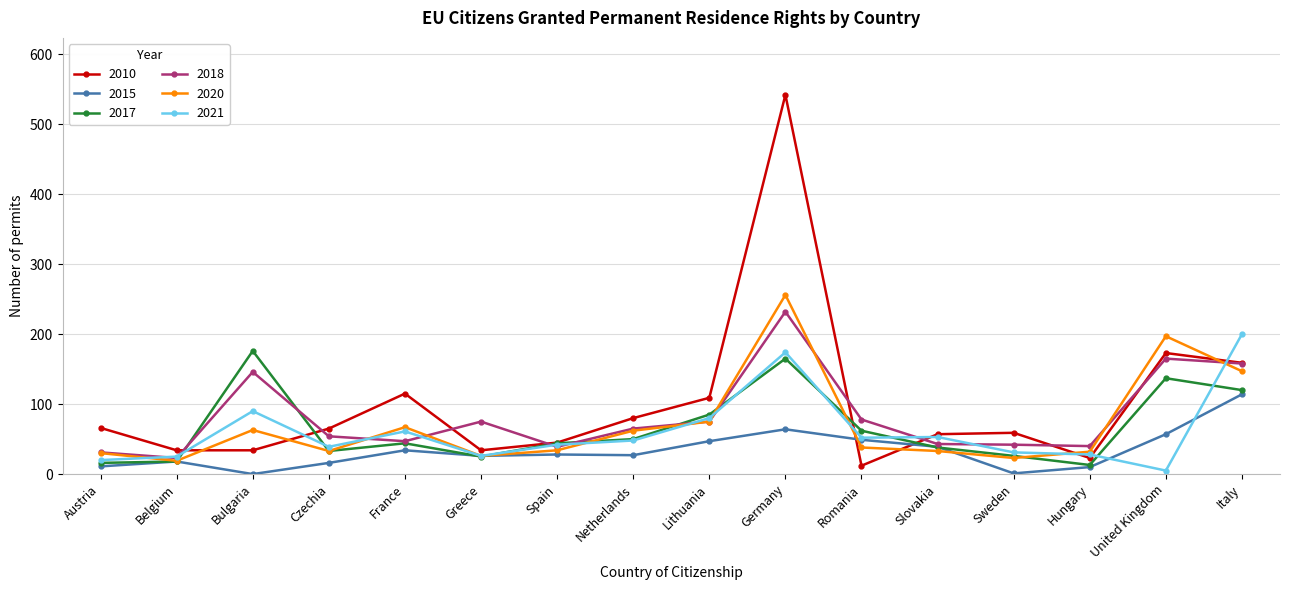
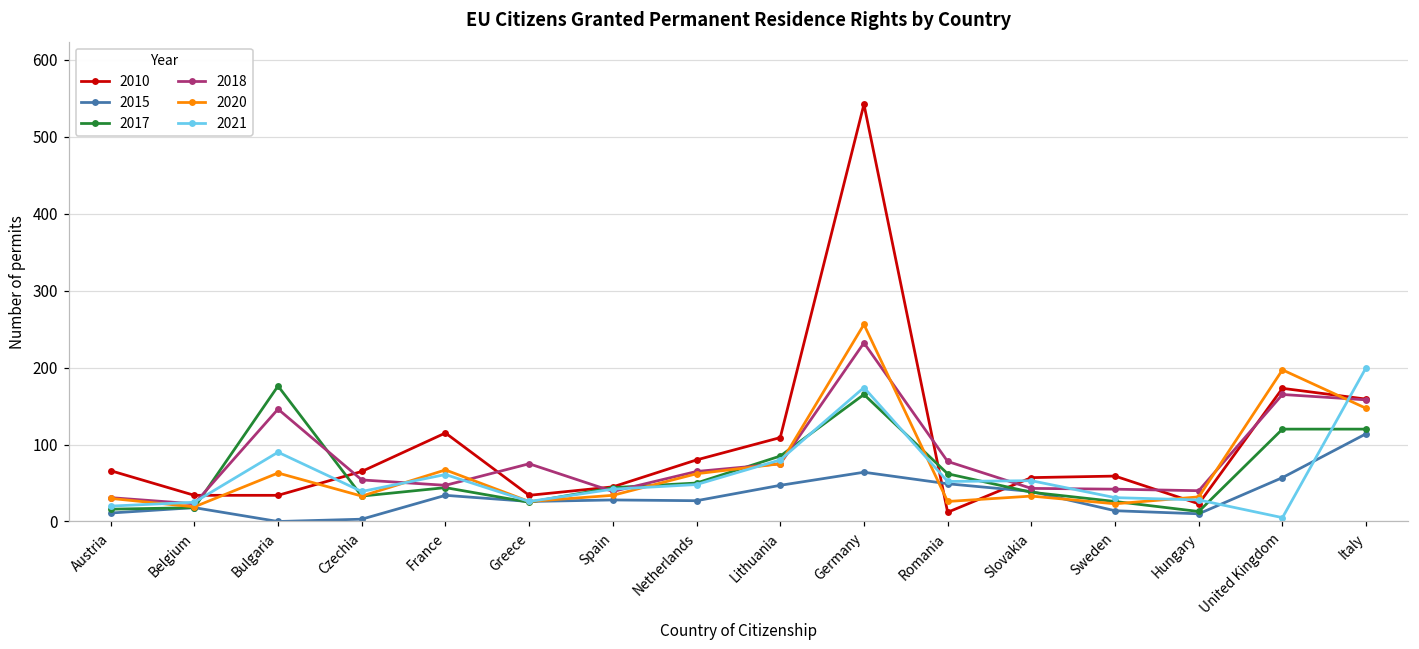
2015, Czechia: 20 -> 0
2020, Romania: 40 -> 30
2015, Sweden: 0 -> 10
2017, United Kingdom: 140 -> 120
